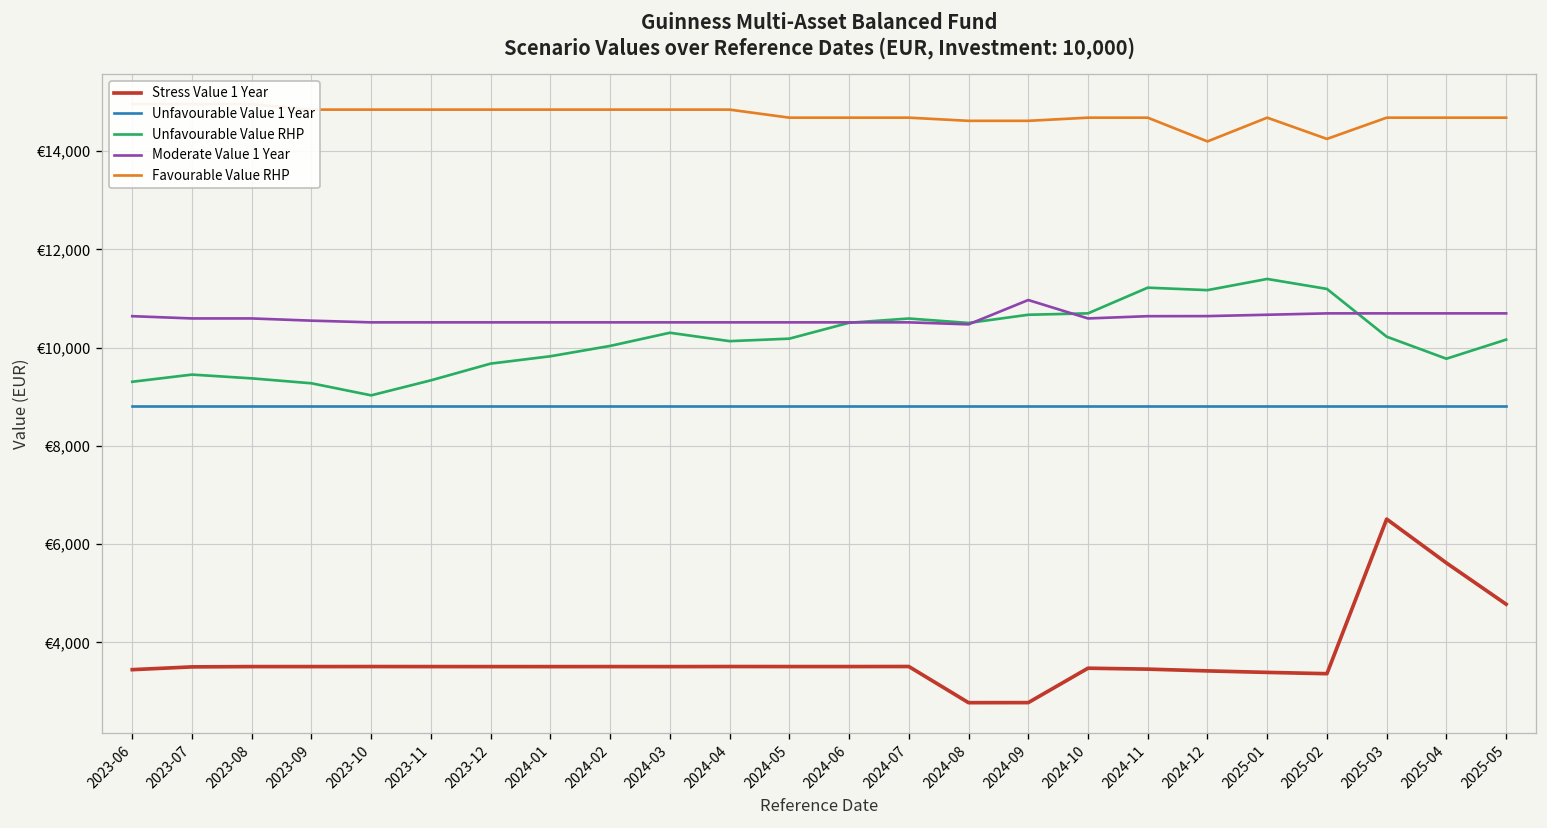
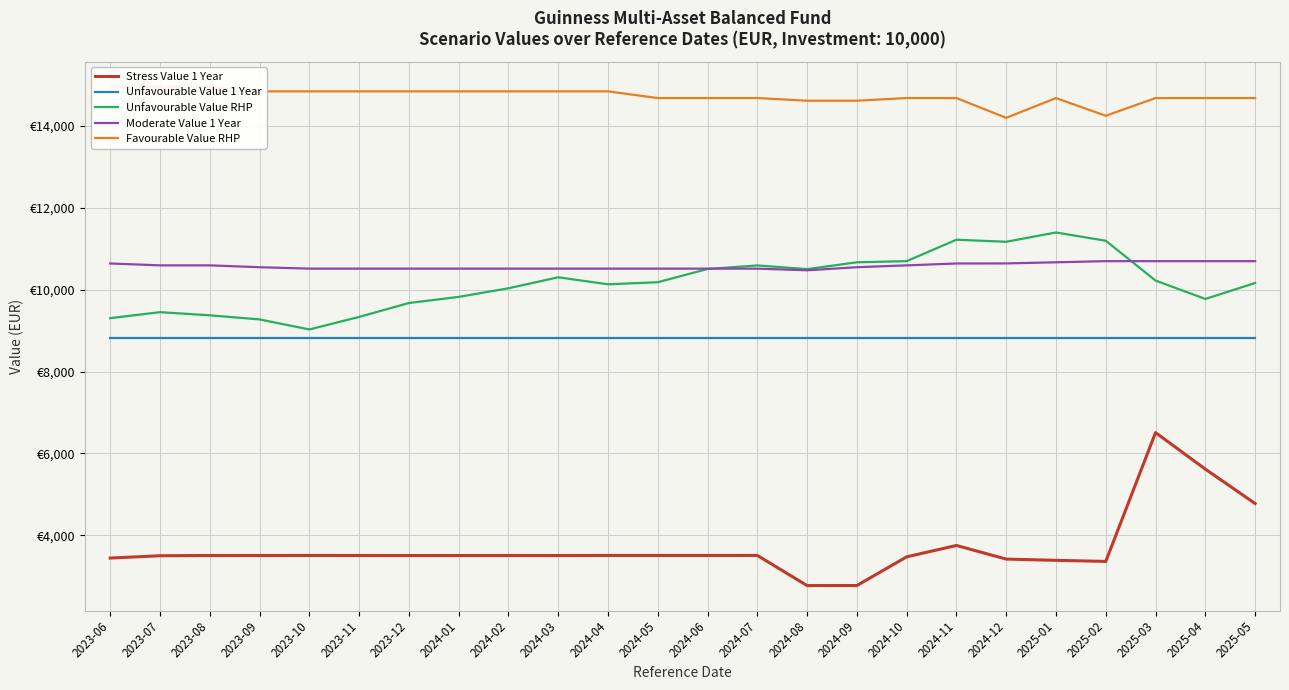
Moderate Value 1 Year, 2024-09: €11,000 -> €10,500
Stress Value 1 Year, 2024-11: €3,500 -> €3,800
